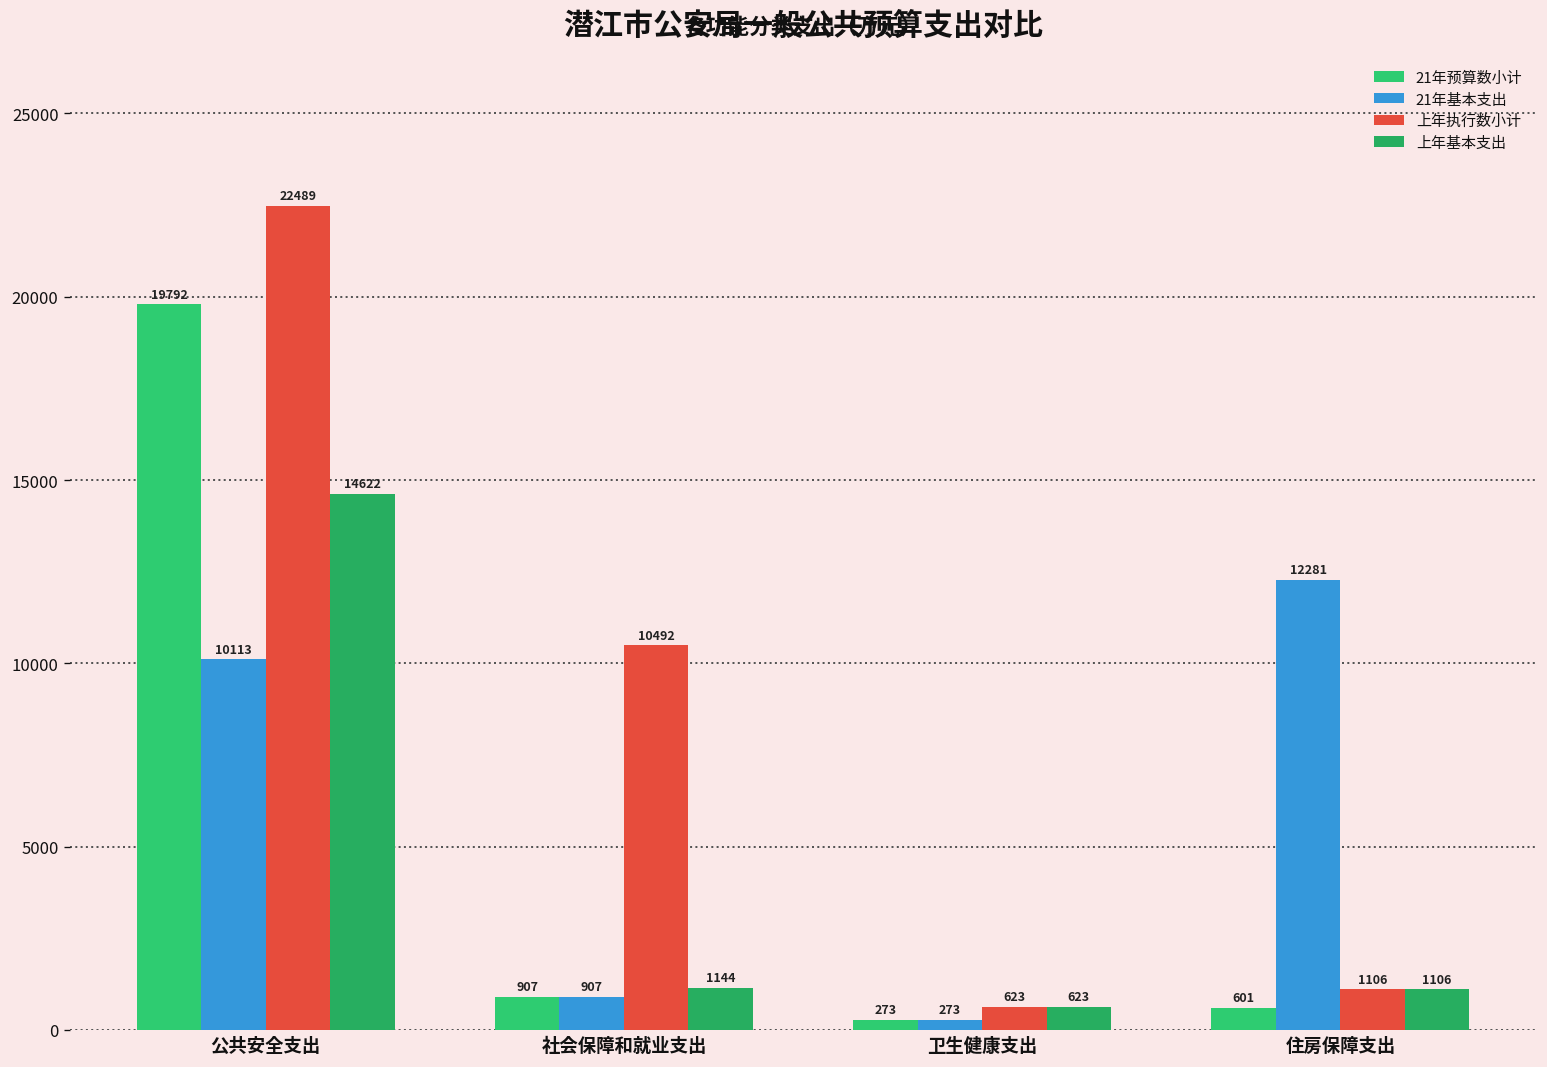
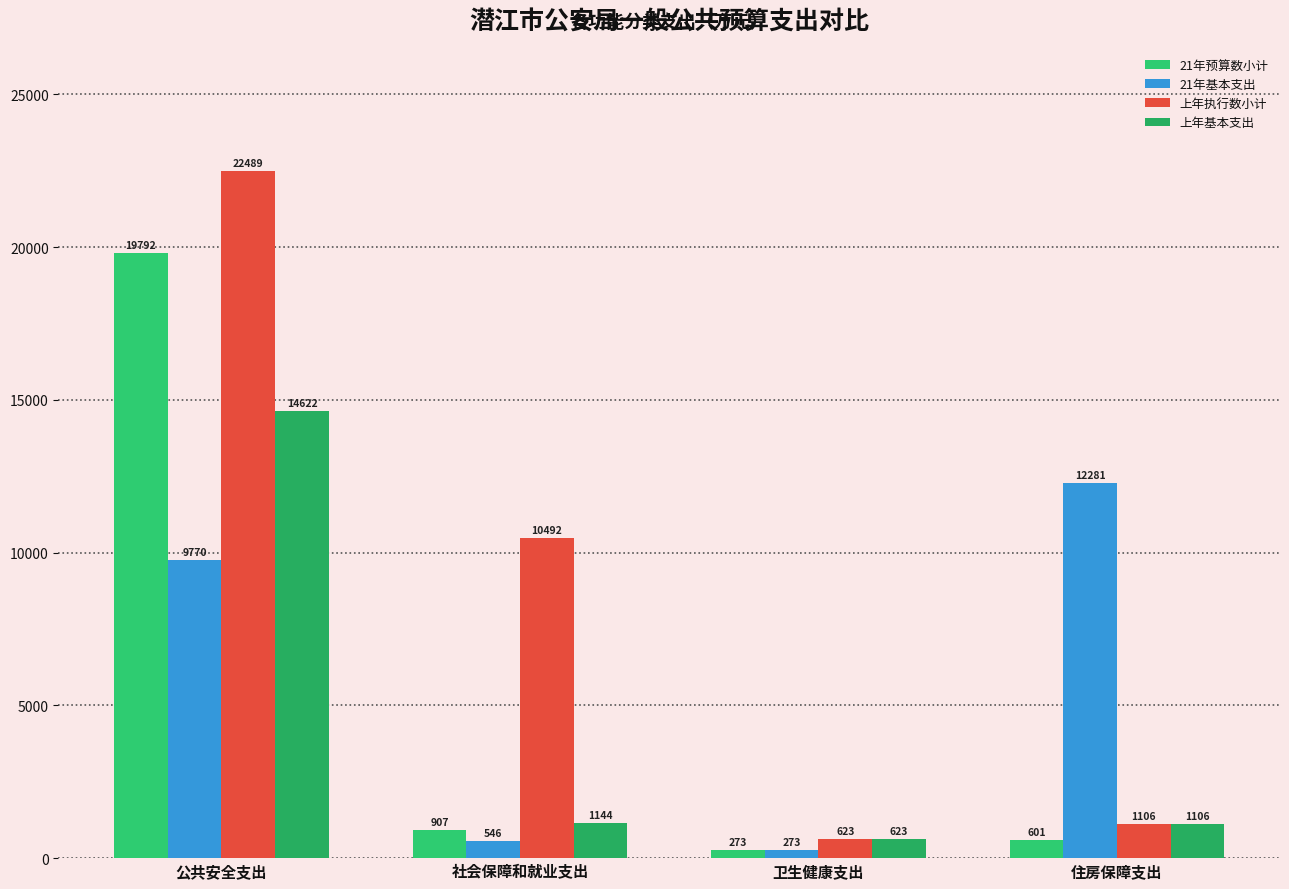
21年基本支出, 公共安全支出: 10113 -> 9770
21年基本支出, 社会保障和就业支出: 907 -> 546
